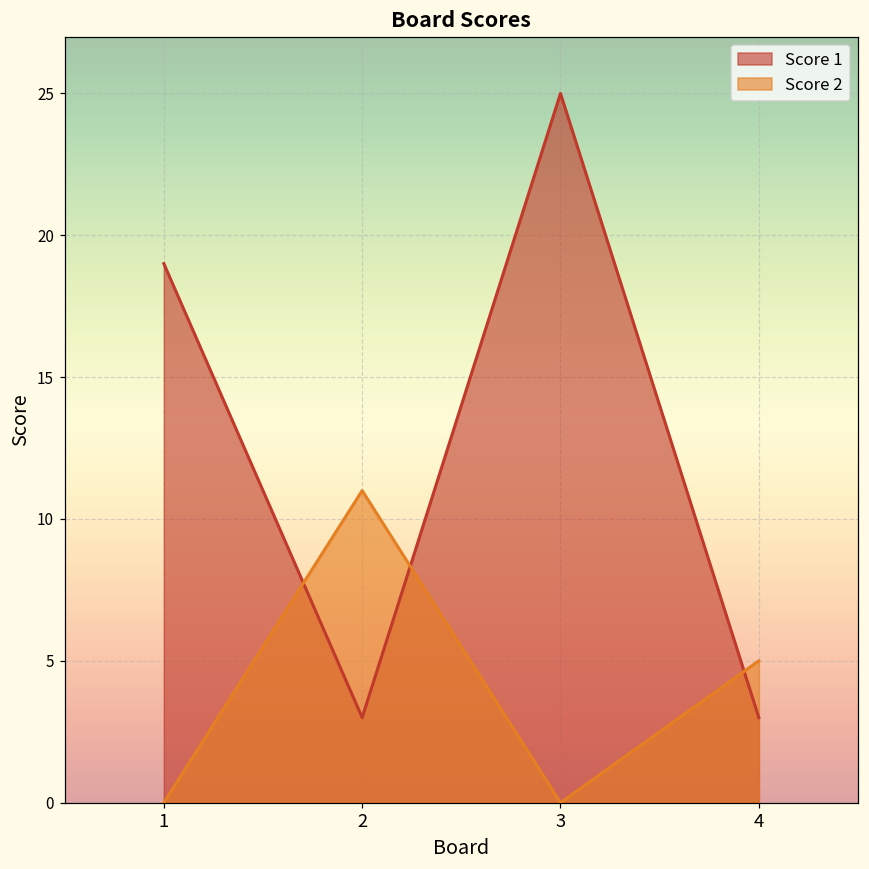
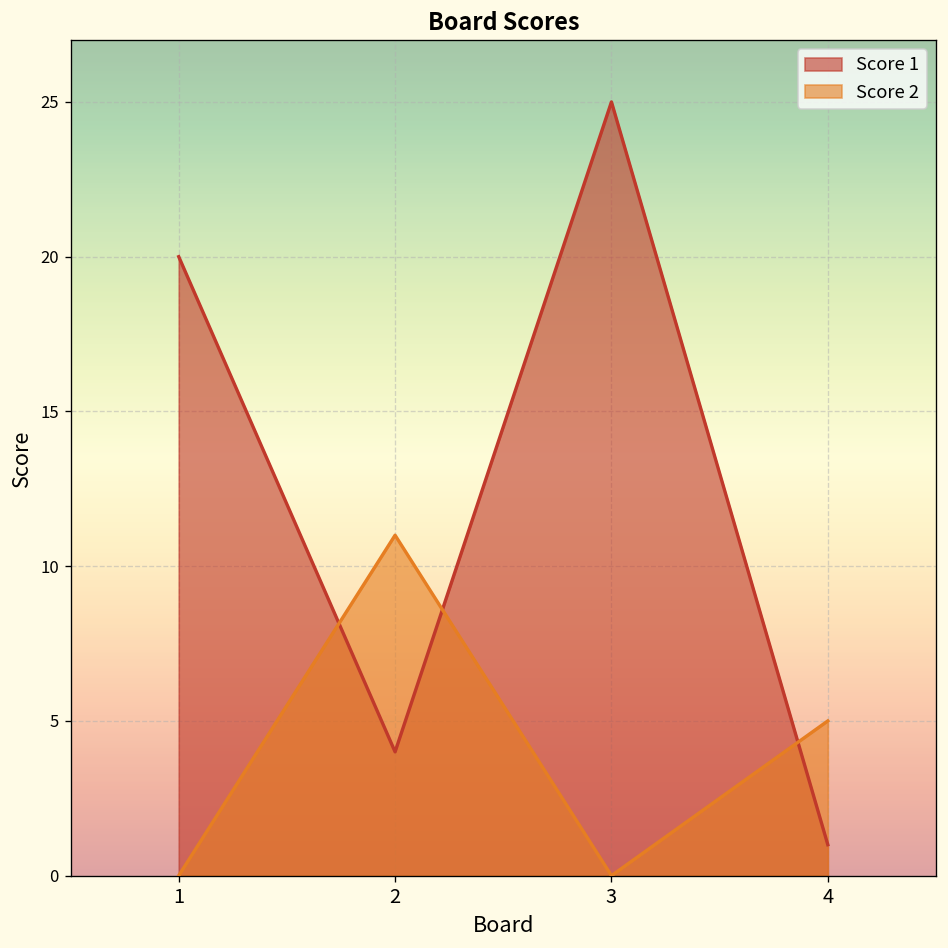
Score 1, 1: 19 -> 20
Score 1, 2: 3 -> 4
Score 1, 4: 3 -> 1
